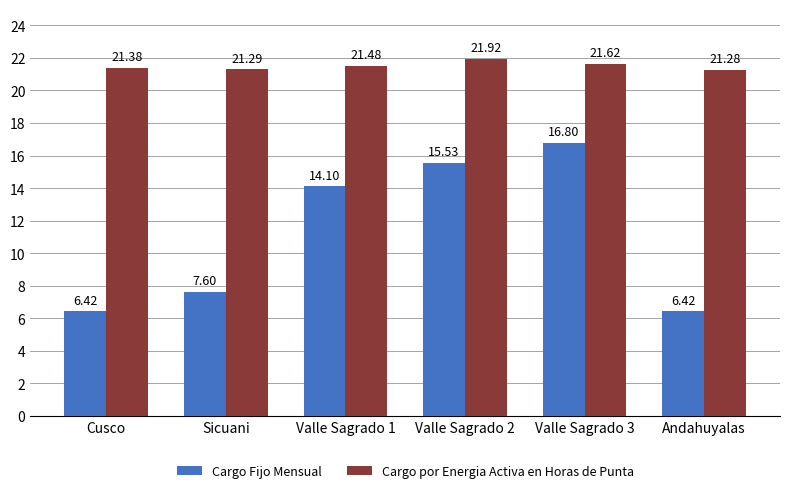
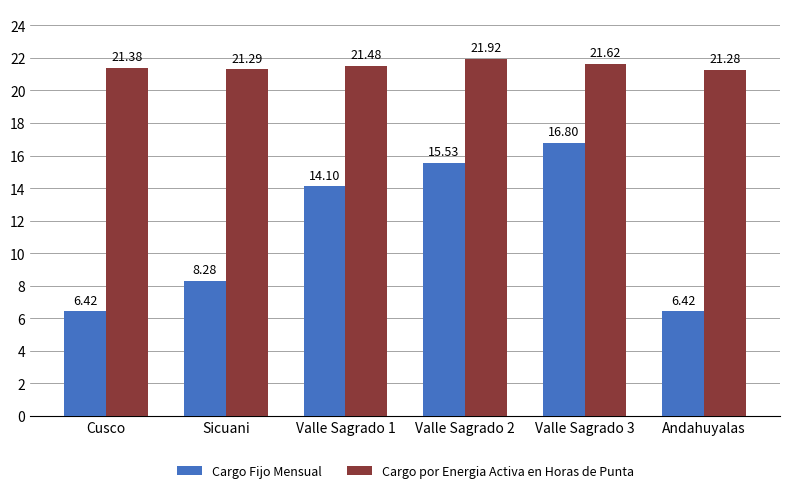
Cargo Fijo Mensual, Sicuani: 7.60 -> 8.28
